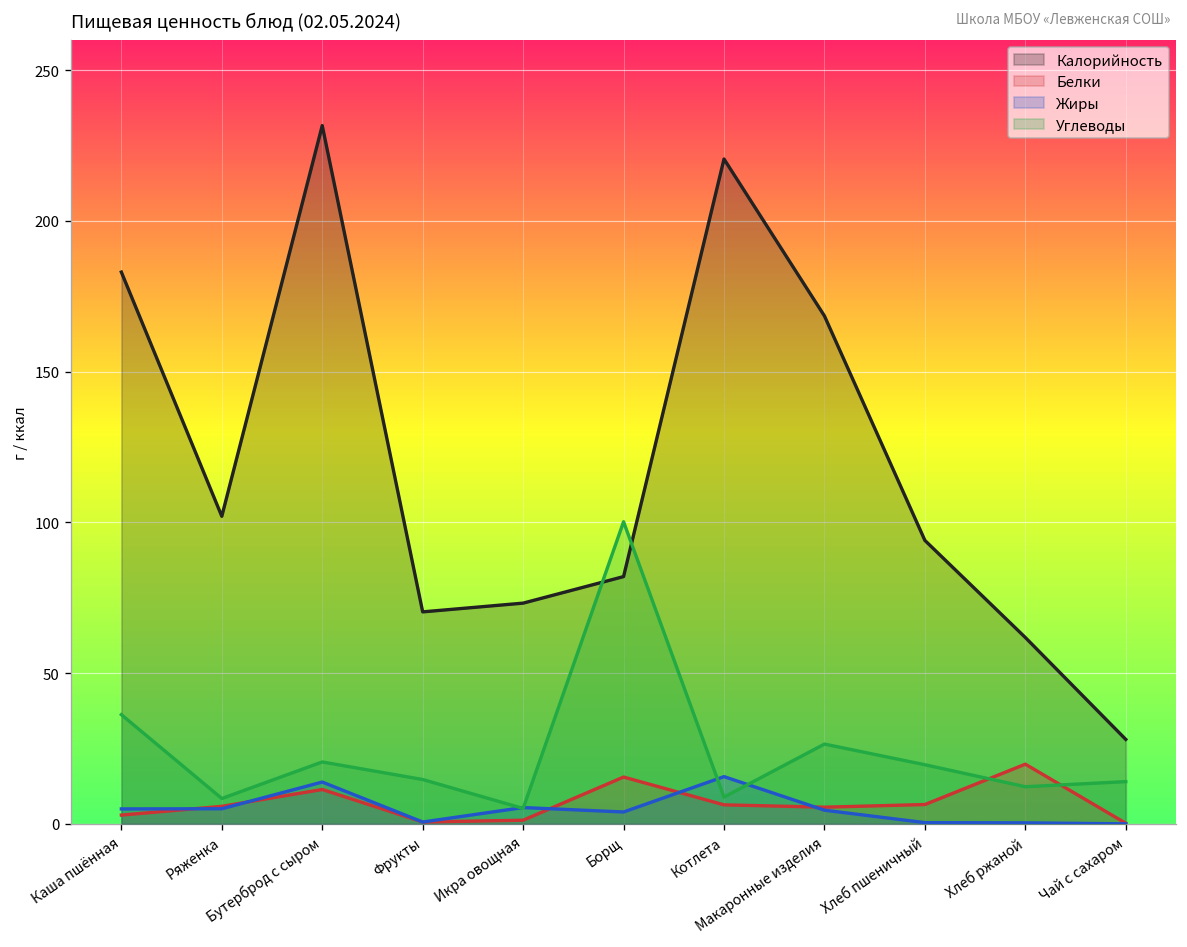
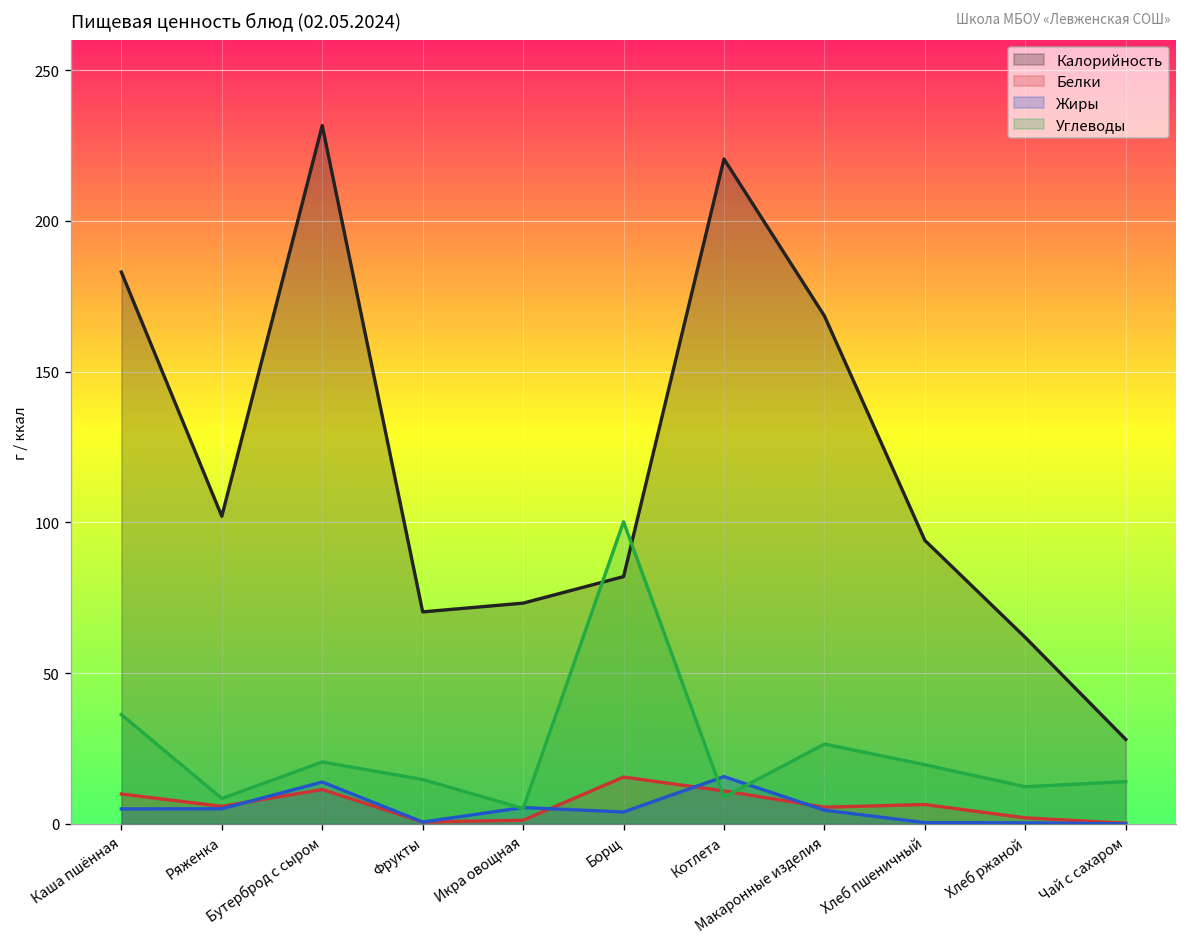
Белки, Каша пшённая: 3 -> 10
Белки, Котлета: 6 -> 11
Белки, Хлеб ржаной: 20 -> 2
